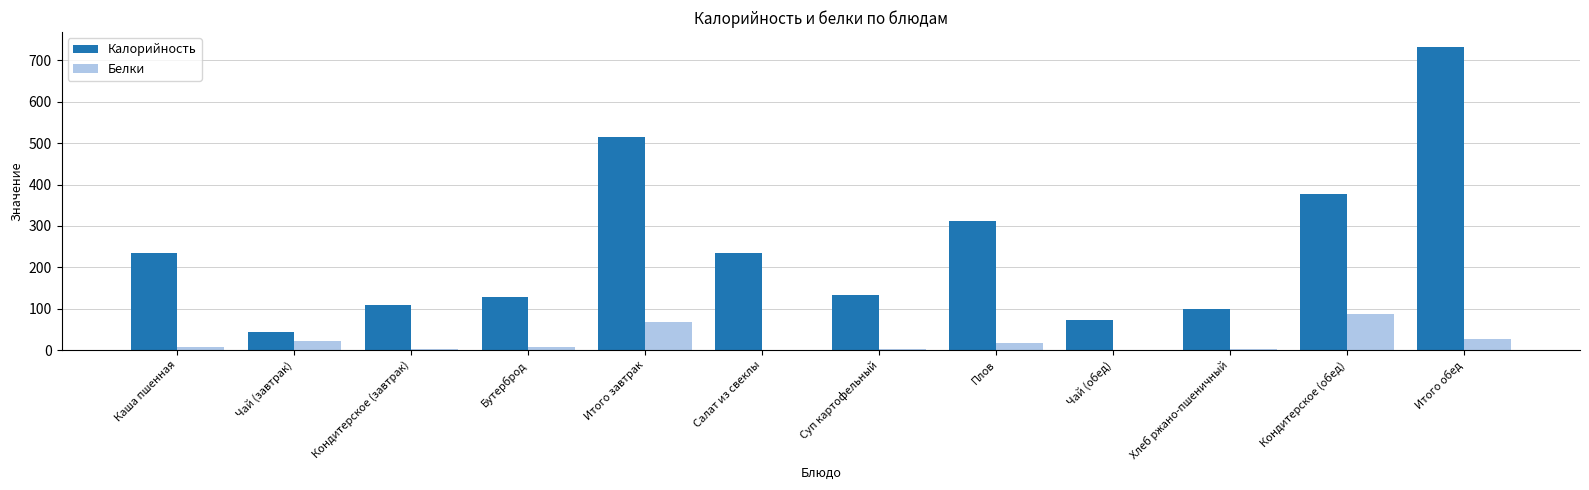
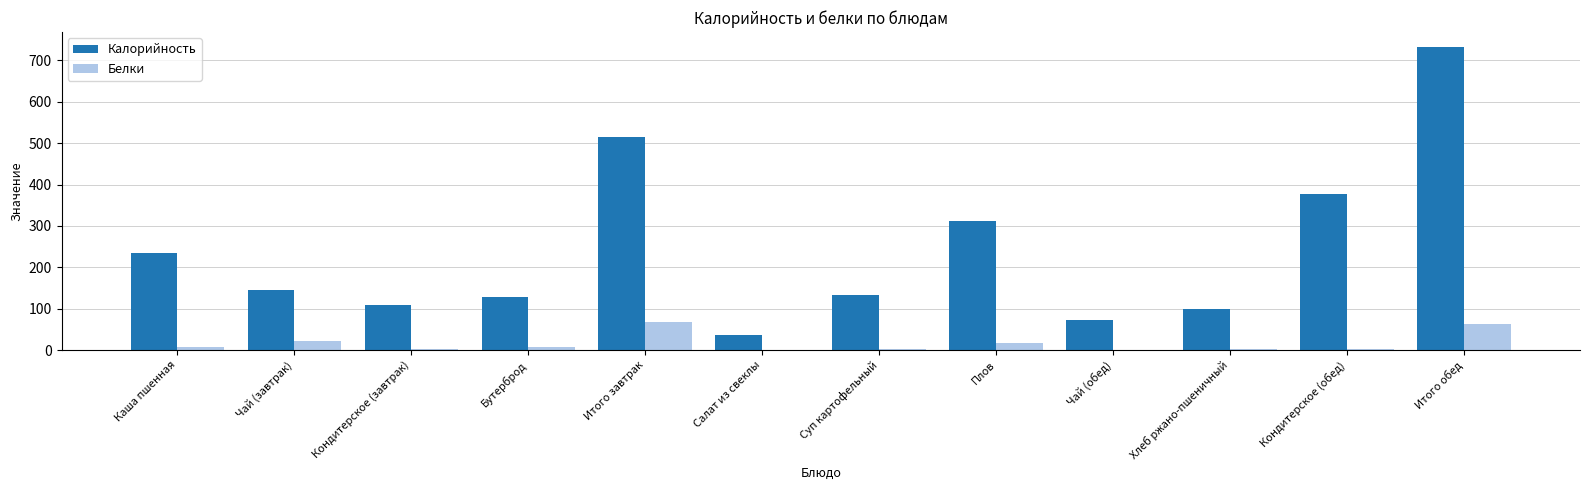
Калорийность, Чай (завтрак): 40 -> 150
Калорийность, Салат из свеклы: 240 -> 40
Белки, Кондитерское (обед): 90 -> 0
Белки, Итого обед: 30 -> 60
